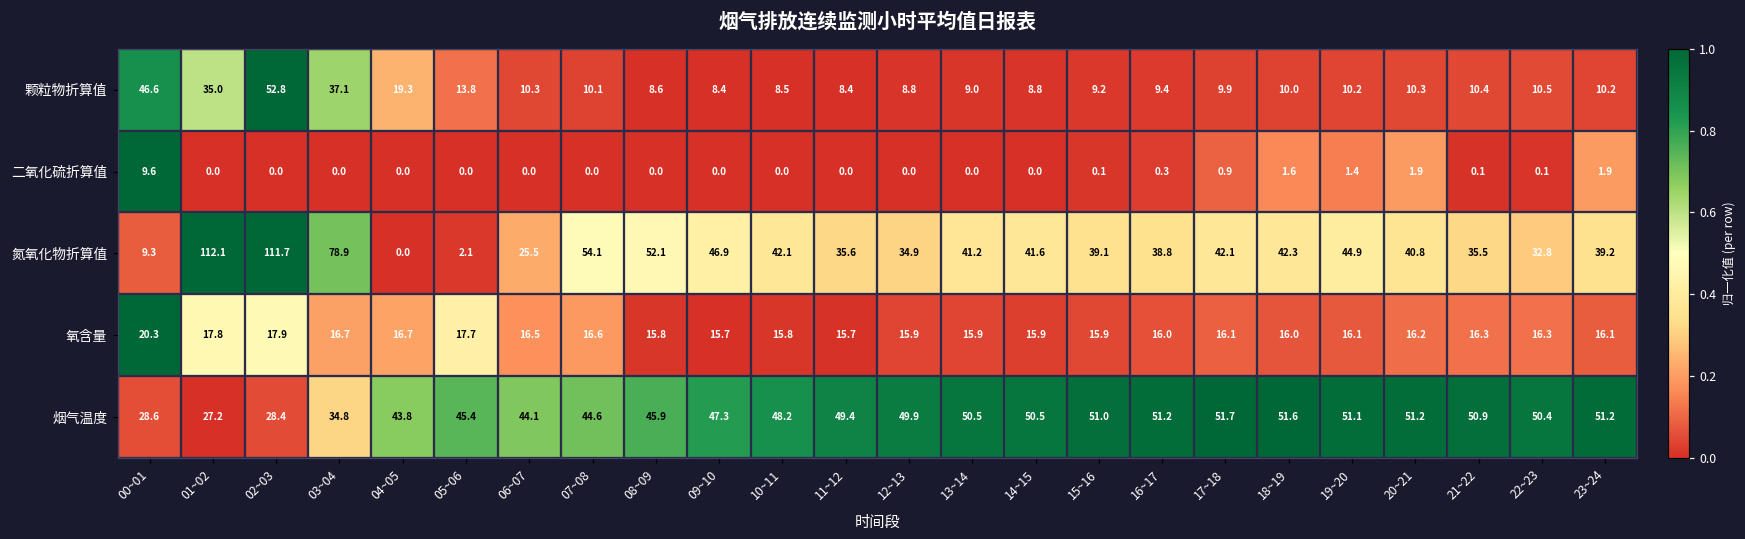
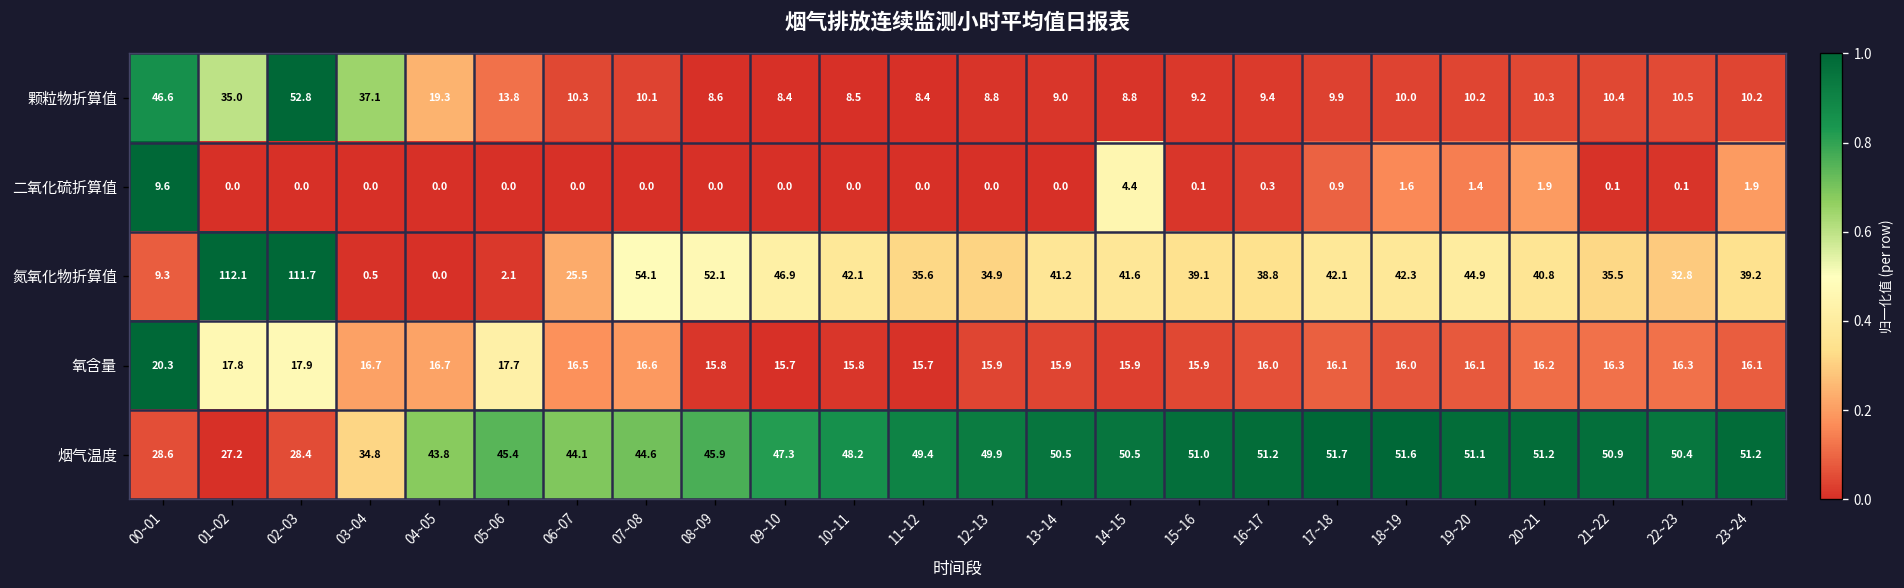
二氧化硫折算值, 14~15: 0.0 -> 4.4
氮氧化物折算值, 03~04: 78.9 -> 0.5
